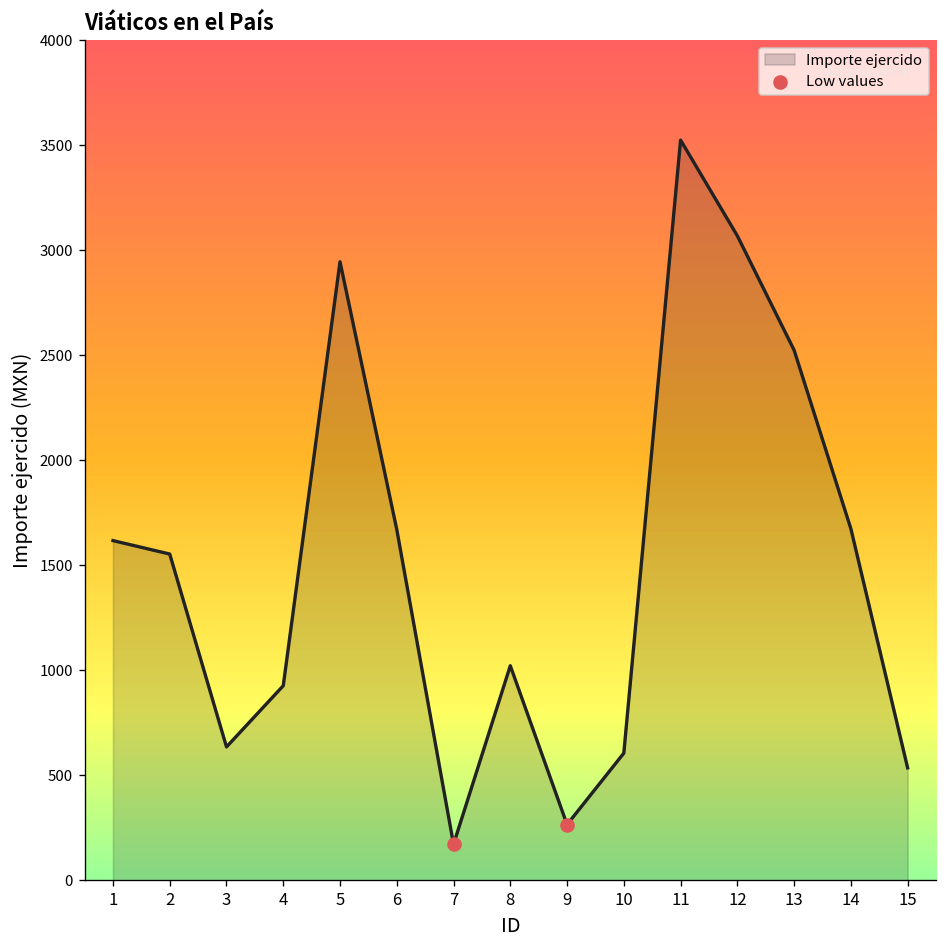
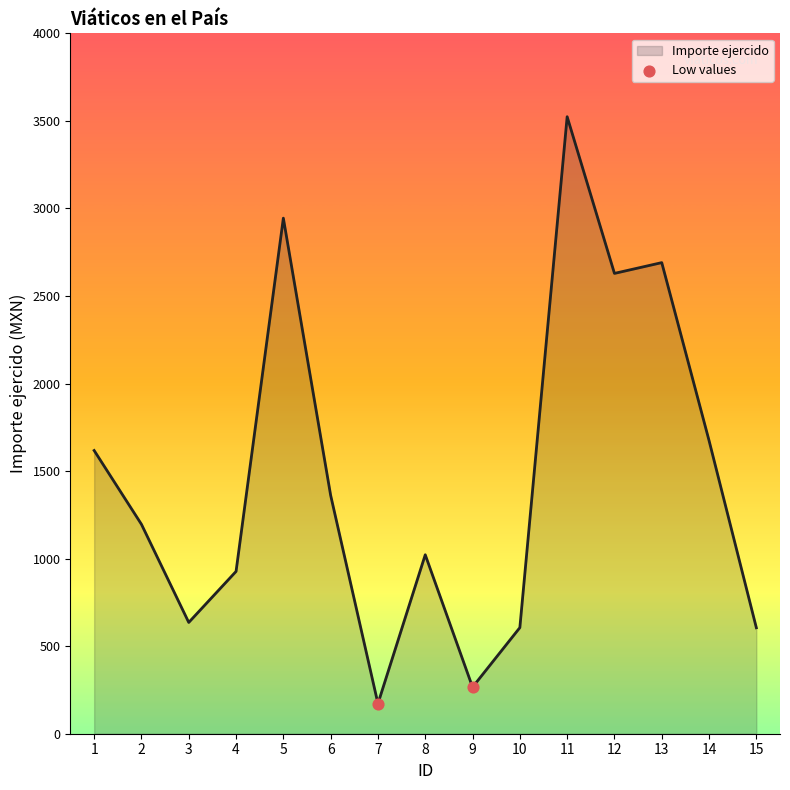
Importe ejercido, 2: 1550 -> 1200
Importe ejercido, 6: 1670 -> 1360
Importe ejercido, 12: 3070 -> 2630
Importe ejercido, 13: 2520 -> 2690
Importe ejercido, 15: 540 -> 610
